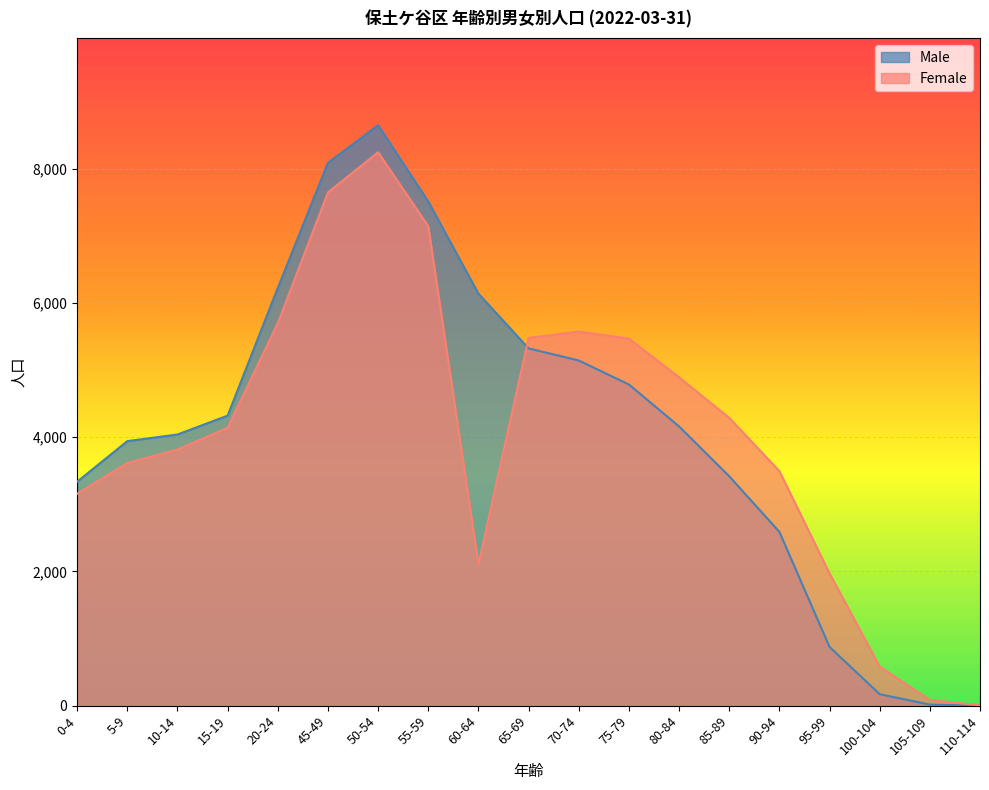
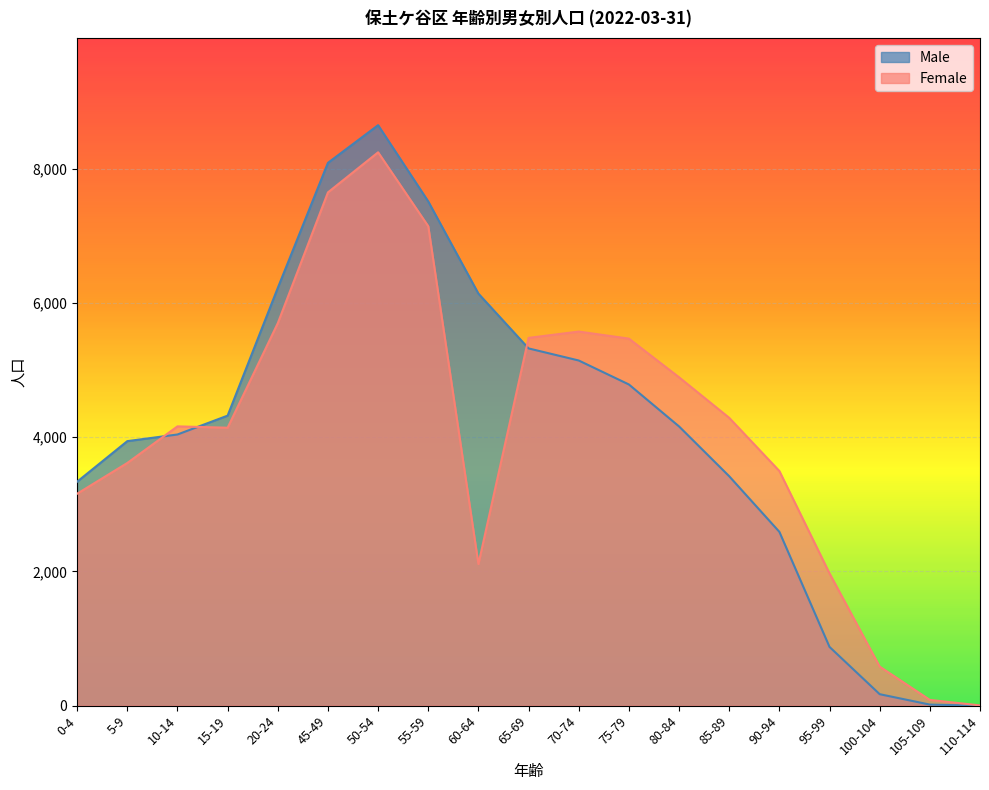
Female, 10-14: 3,800 -> 4,200
